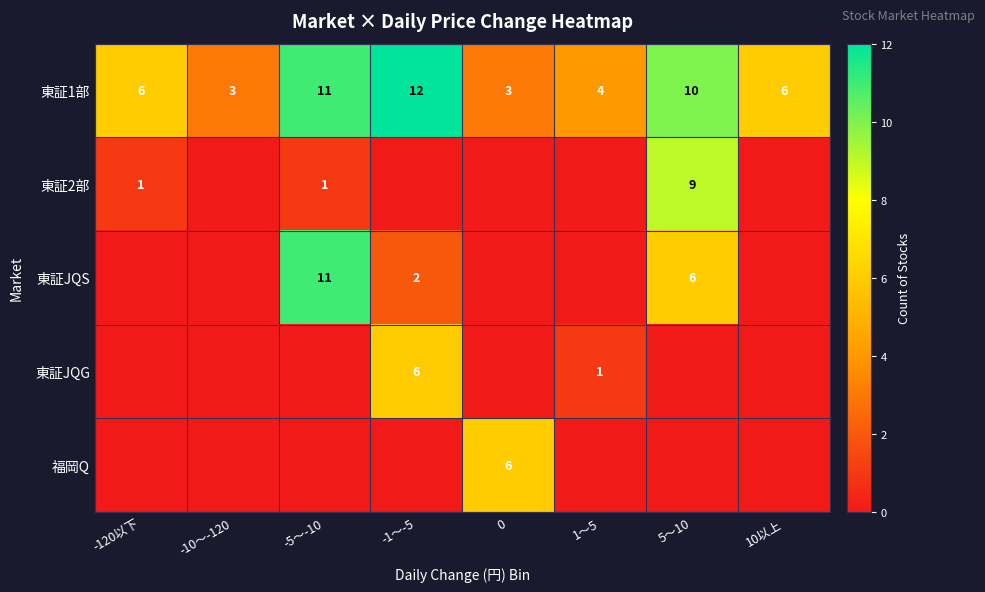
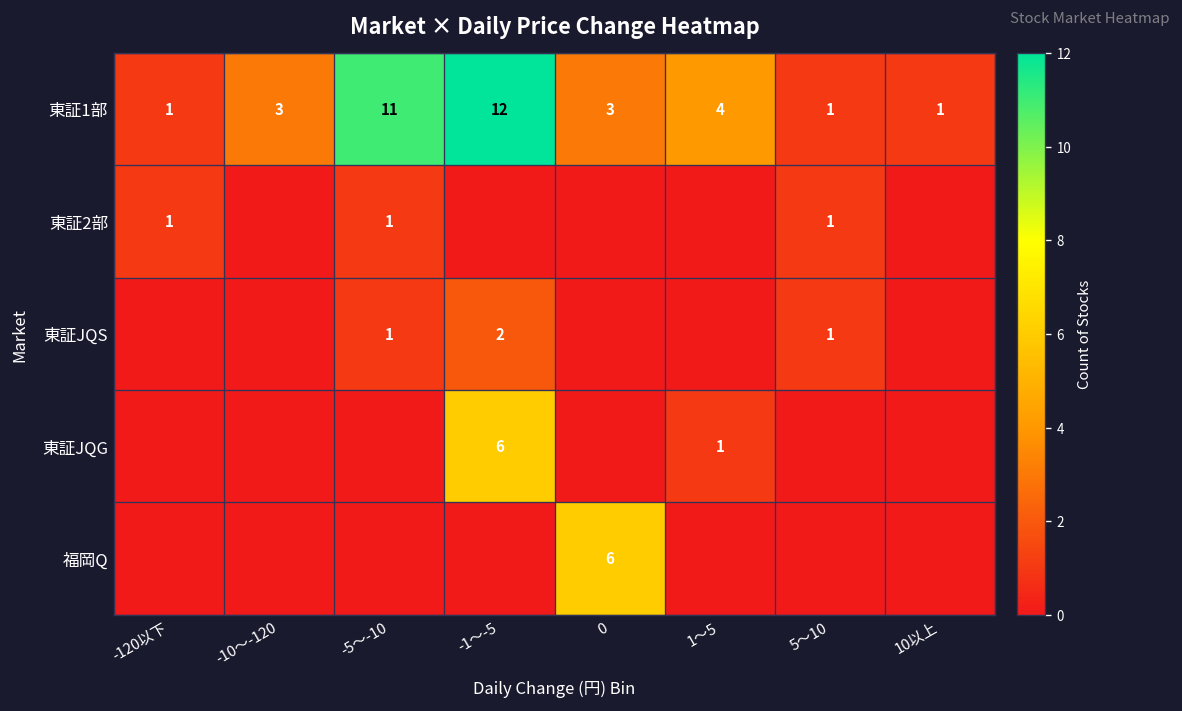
東証1部, -120以下: 6 -> 1
東証1部, 5〜10: 10 -> 1
東証1部, 10以上: 6 -> 1
東証2部, 5〜10: 9 -> 1
東証JQS, -5〜-10: 11 -> 1
東証JQS, 5〜10: 6 -> 1
